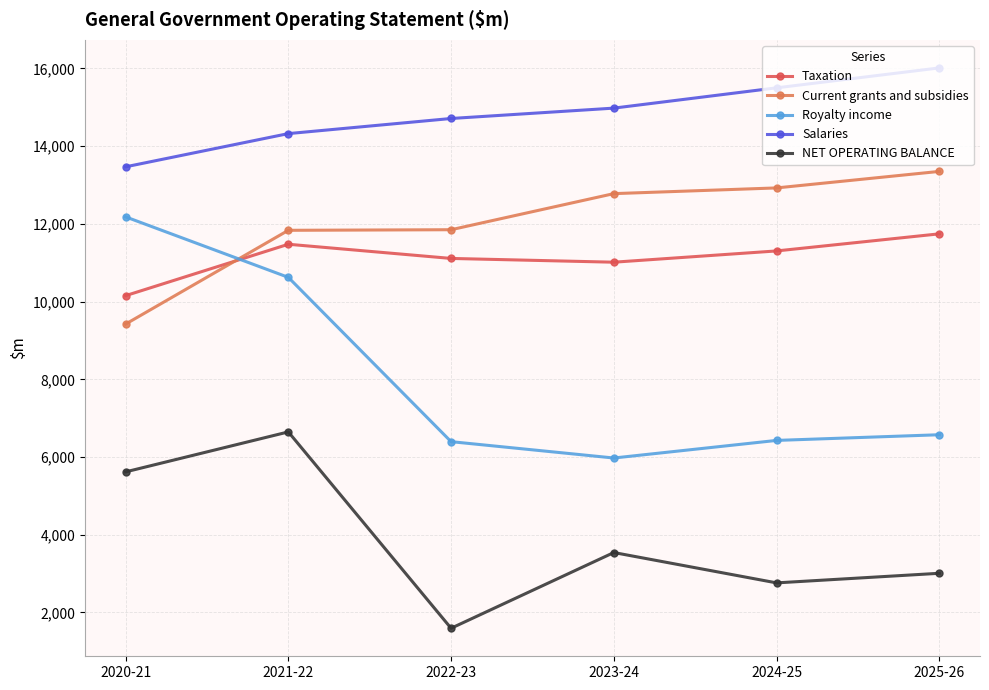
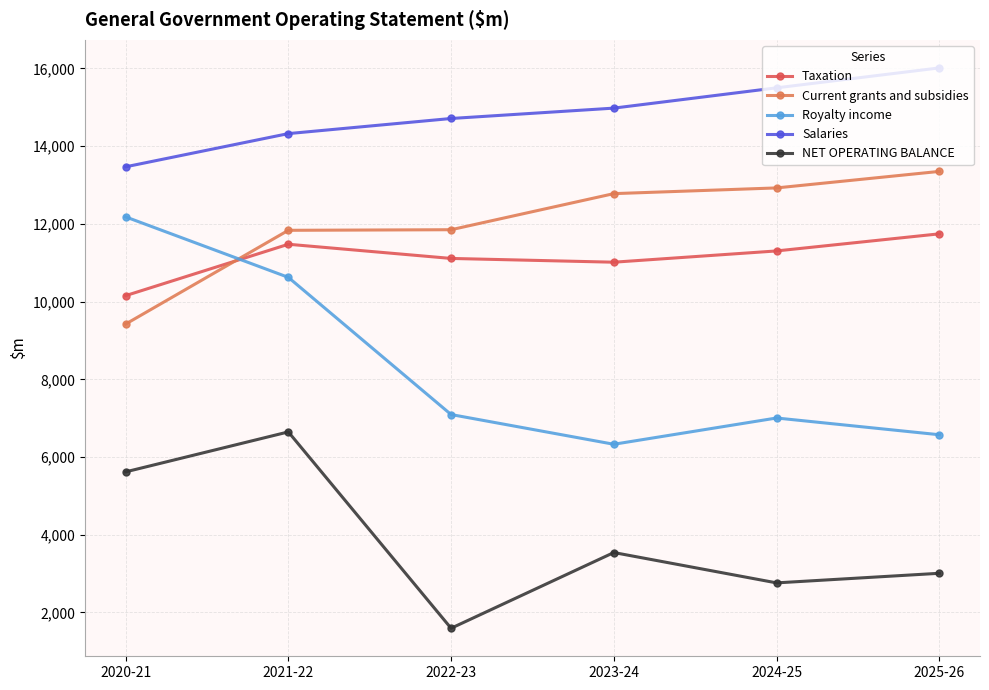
Royalty income, 2022-23: 6,400 -> 7,100
Royalty income, 2023-24: 6,000 -> 6,300
Royalty income, 2024-25: 6,400 -> 7,000
